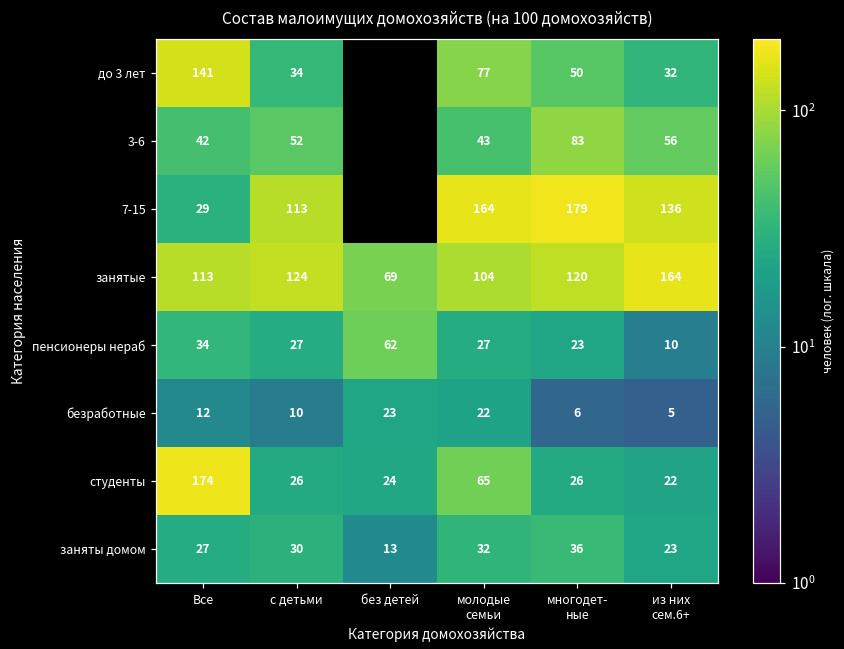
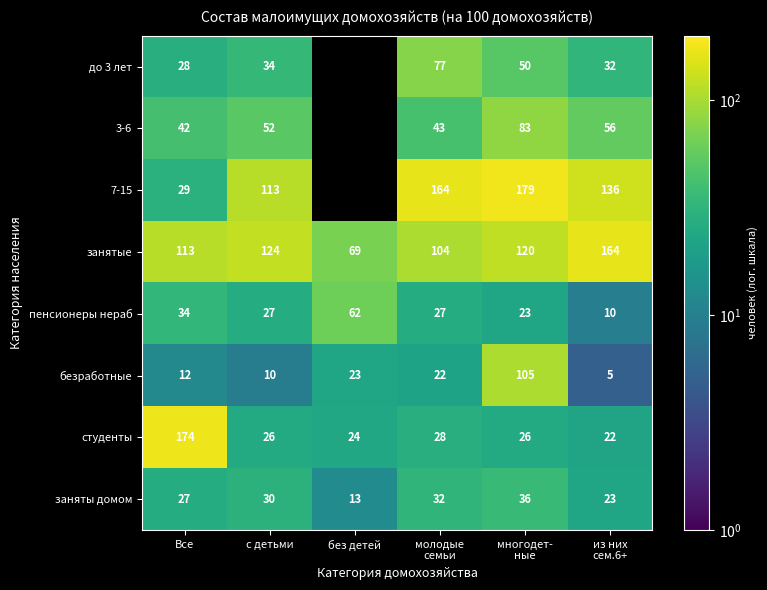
до 3 лет, Все: 141 -> 28
безработные, многодет- ные: 6 -> 105
студенты, молодые семьи: 65 -> 28
